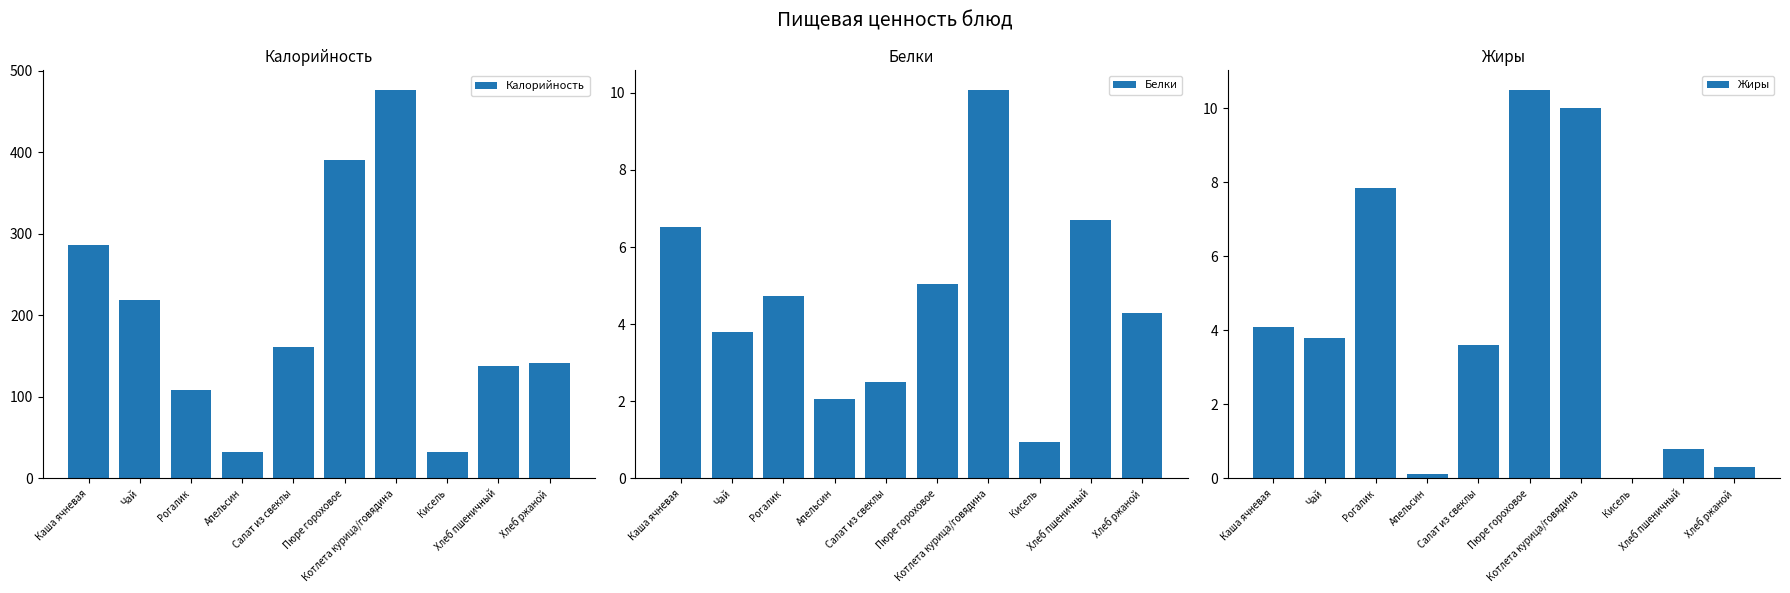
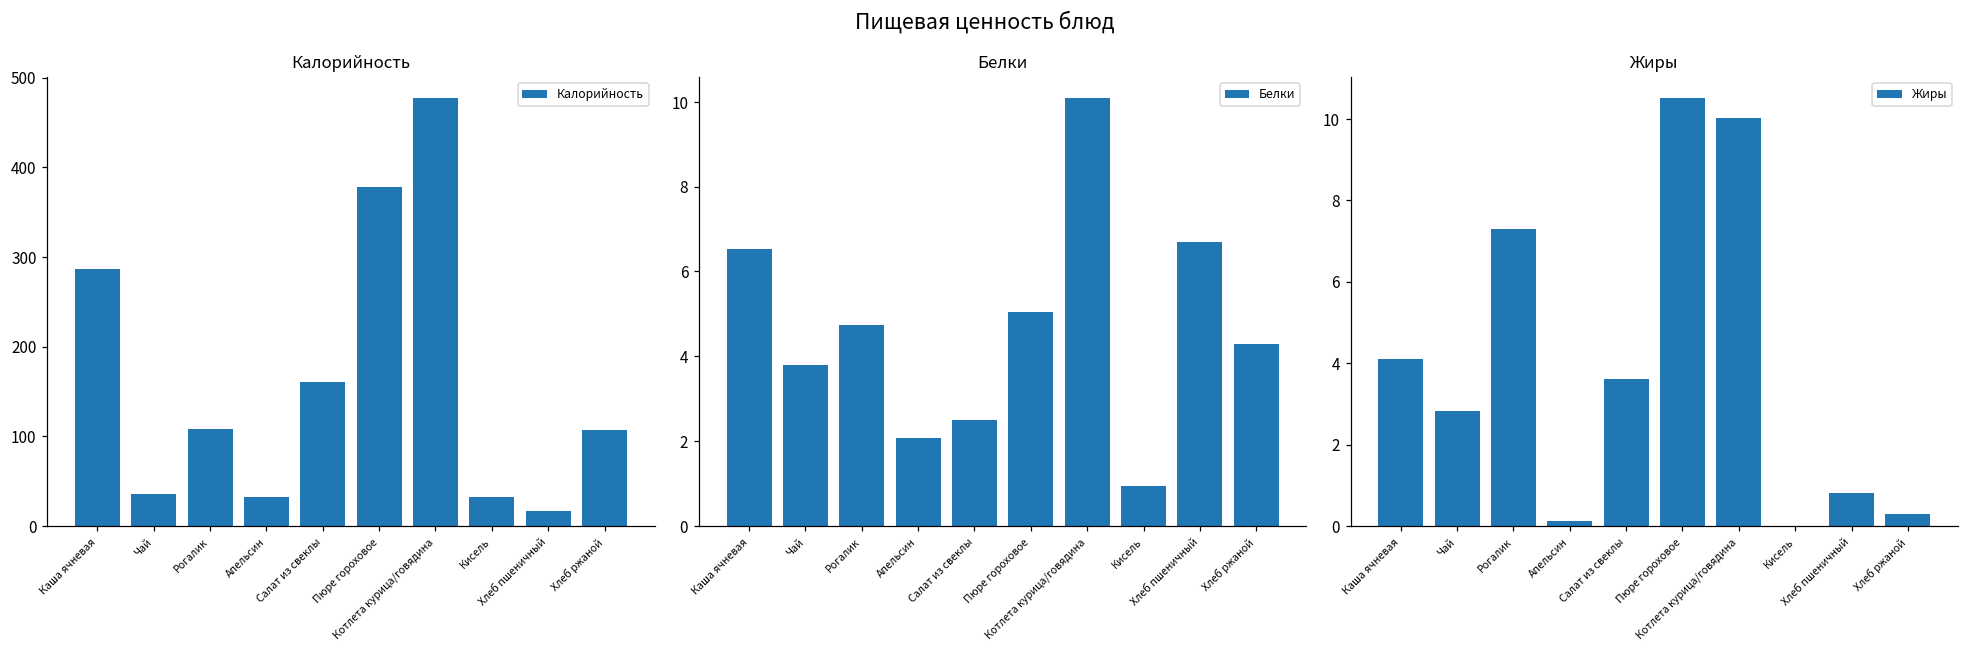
Калорийность, Чай: 220 -> 40
Калорийность, Пюре гороховое: 390 -> 380
Калорийность, Хлеб пшеничный: 140 -> 20
Калорийность, Хлеб ржаной: 140 -> 110
Жиры, Чай: 3.8 -> 2.8
Жиры, Рогалик: 7.9 -> 7.3
